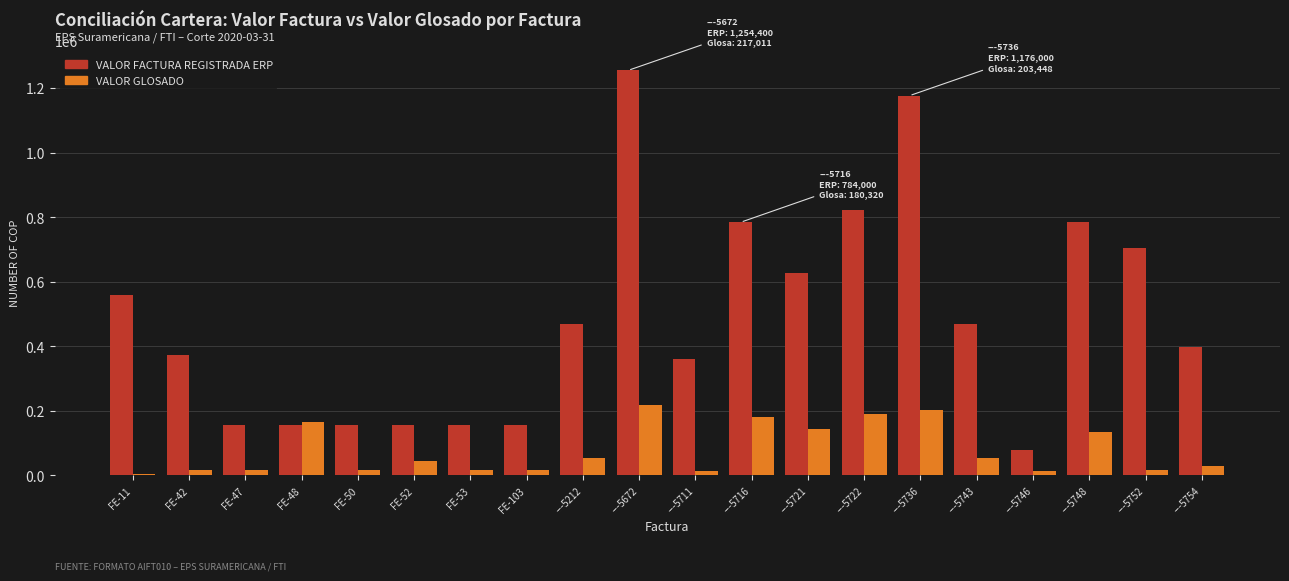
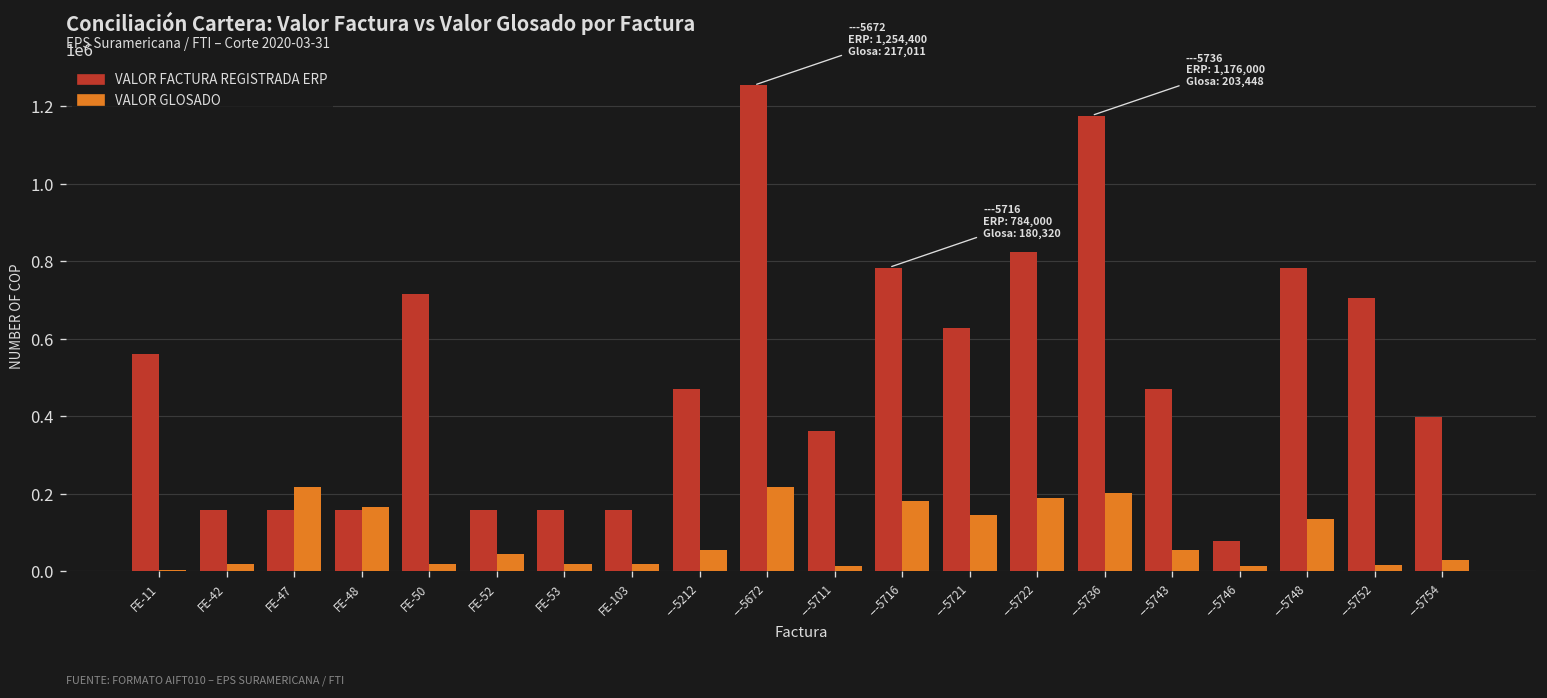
VALOR FACTURA REGISTRADA ERP, FE-42: 370000 -> 160000
VALOR GLOSADO, FE-47: 20000 -> 220000
VALOR FACTURA REGISTRADA ERP, FE-50: 160000 -> 720000
